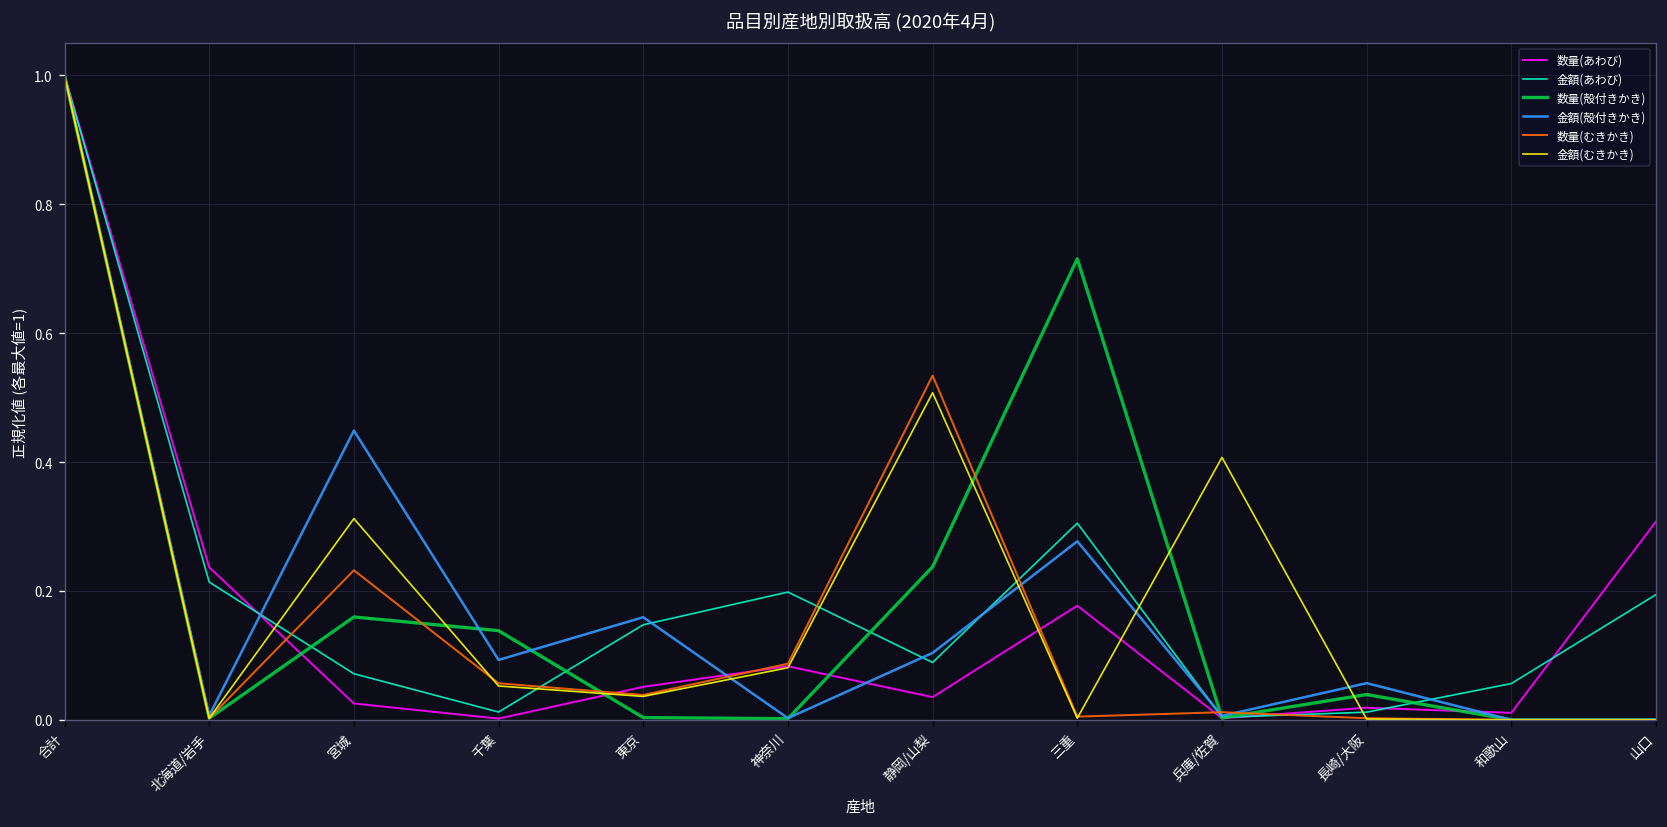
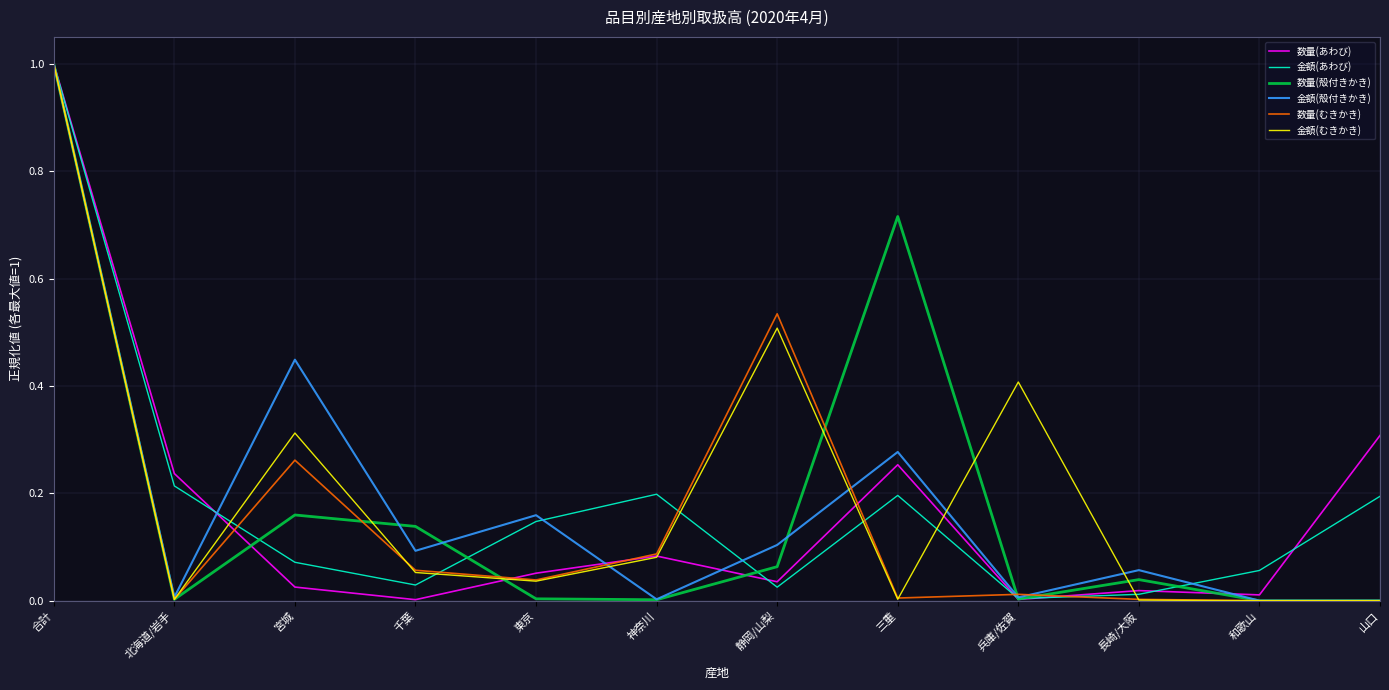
数量(むきかき), 宮城: 0.23 -> 0.26
金額(あわび), 千葉: 0.01 -> 0.03
金額(あわび), 静岡/山梨: 0.09 -> 0.03
数量(殻付きかき), 静岡/山梨: 0.24 -> 0.06
数量(あわび), 三重: 0.18 -> 0.25
金額(あわび), 三重: 0.31 -> 0.20
